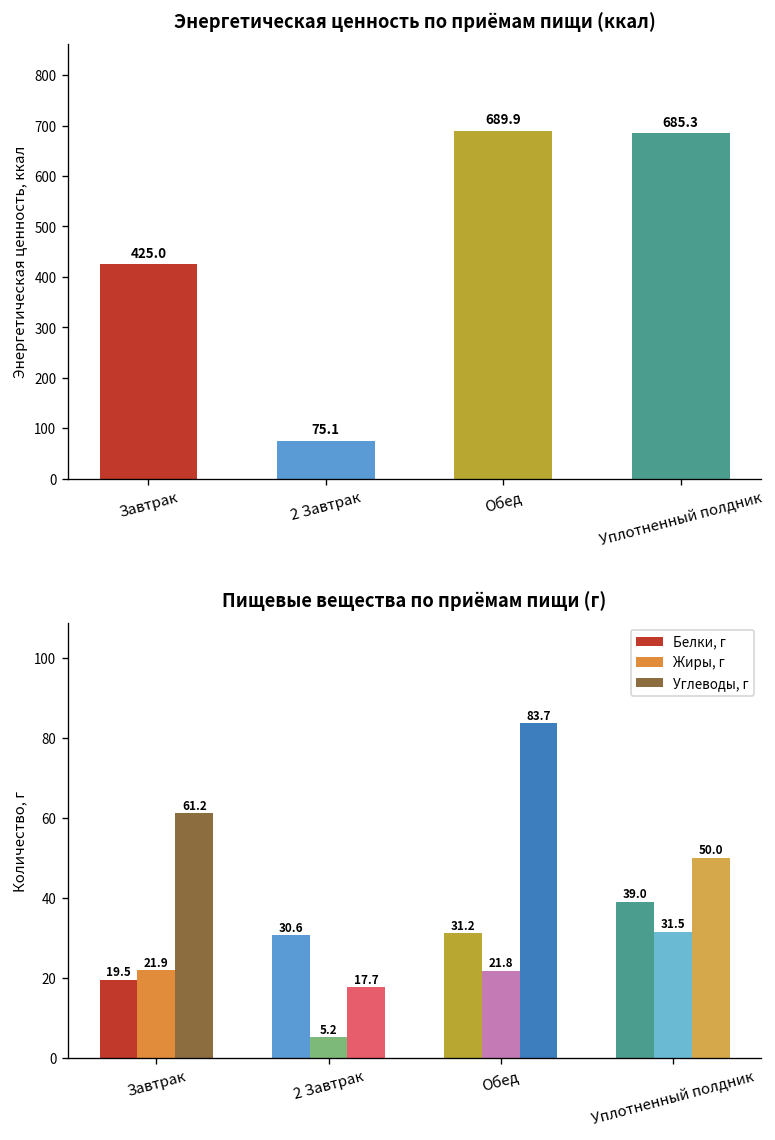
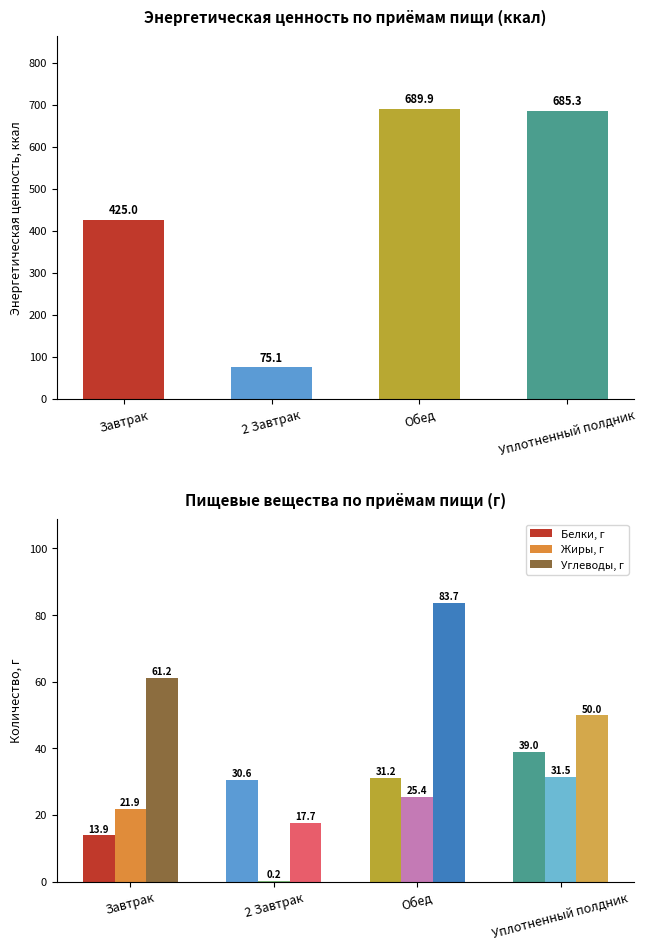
Пищевые вещества по приёмам пищи (г), Белки, г, Завтрак: 19.5 -> 13.9
Пищевые вещества по приёмам пищи (г), Жиры, г, 2 Завтрак: 5.2 -> 0.2
Пищевые вещества по приёмам пищи (г), Жиры, г, Обед: 21.8 -> 25.4
